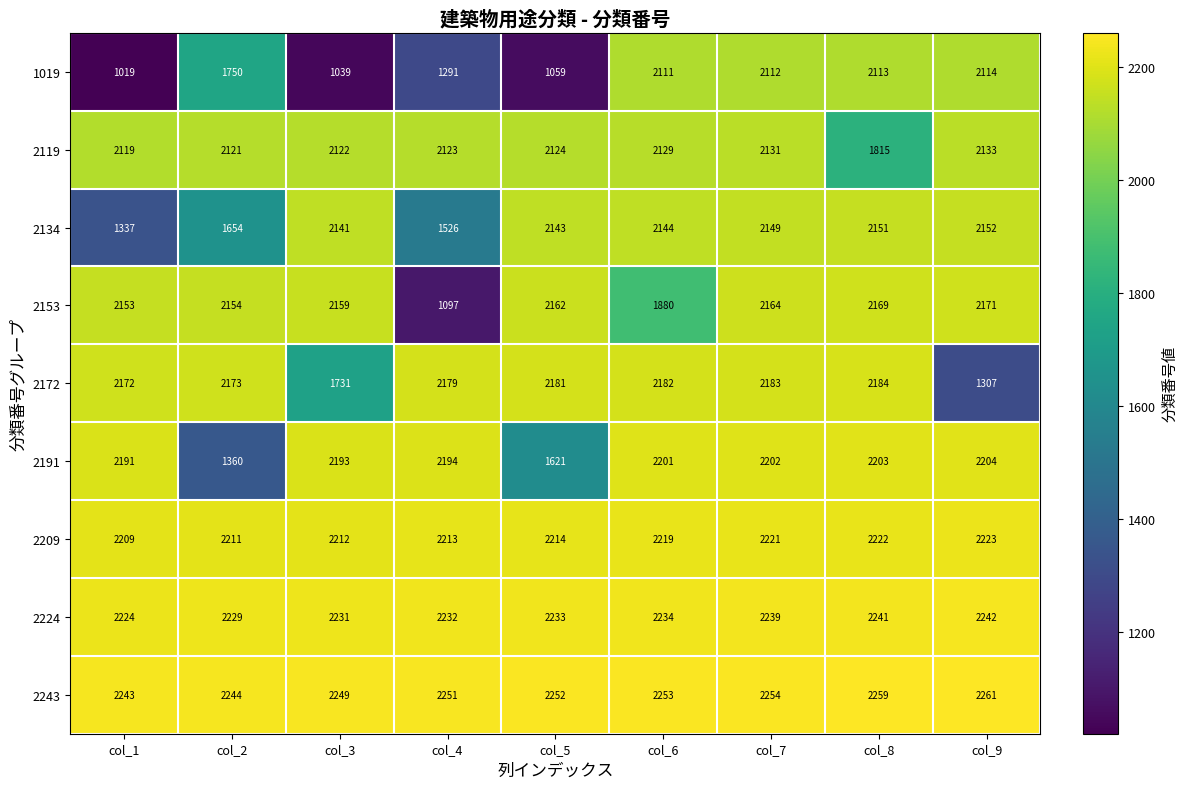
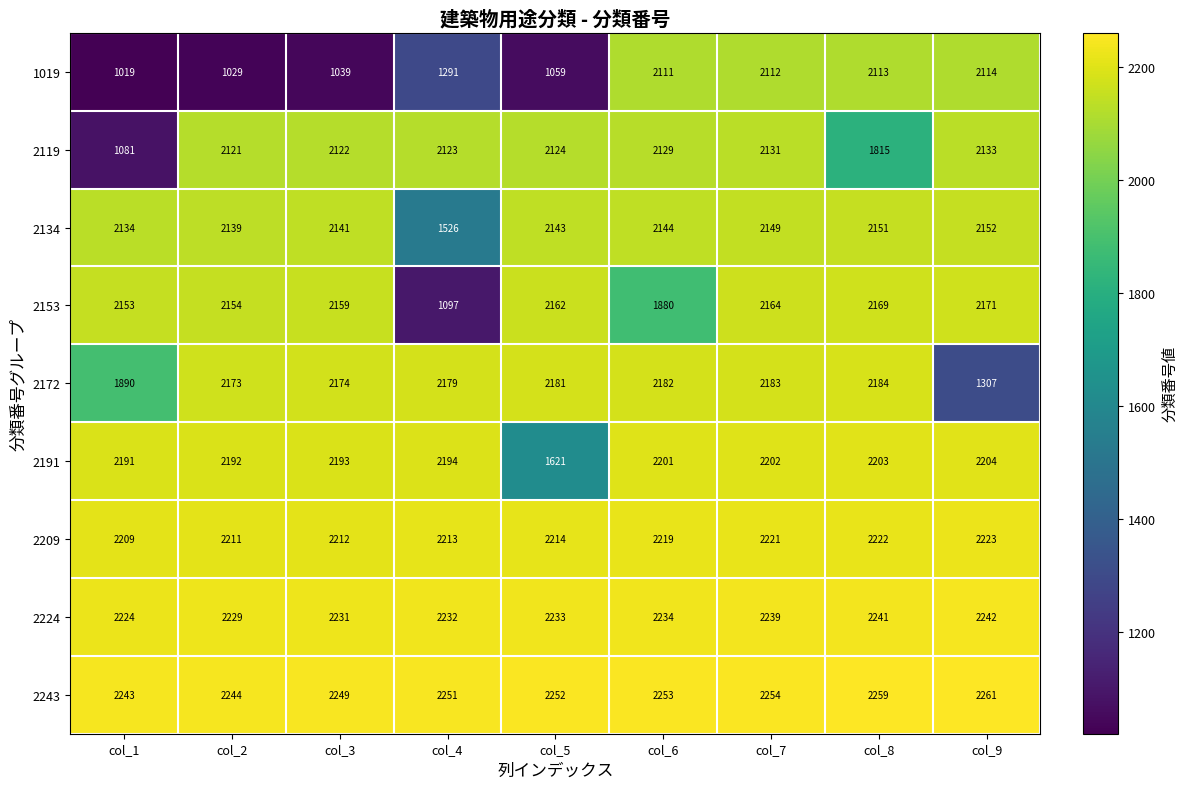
1019, col_2: 1750 -> 1029
2119, col_1: 2119 -> 1081
2134, col_1: 1337 -> 2134
2134, col_2: 1654 -> 2139
2172, col_1: 2172 -> 1890
2172, col_3: 1731 -> 2174
2191, col_2: 1360 -> 2192
